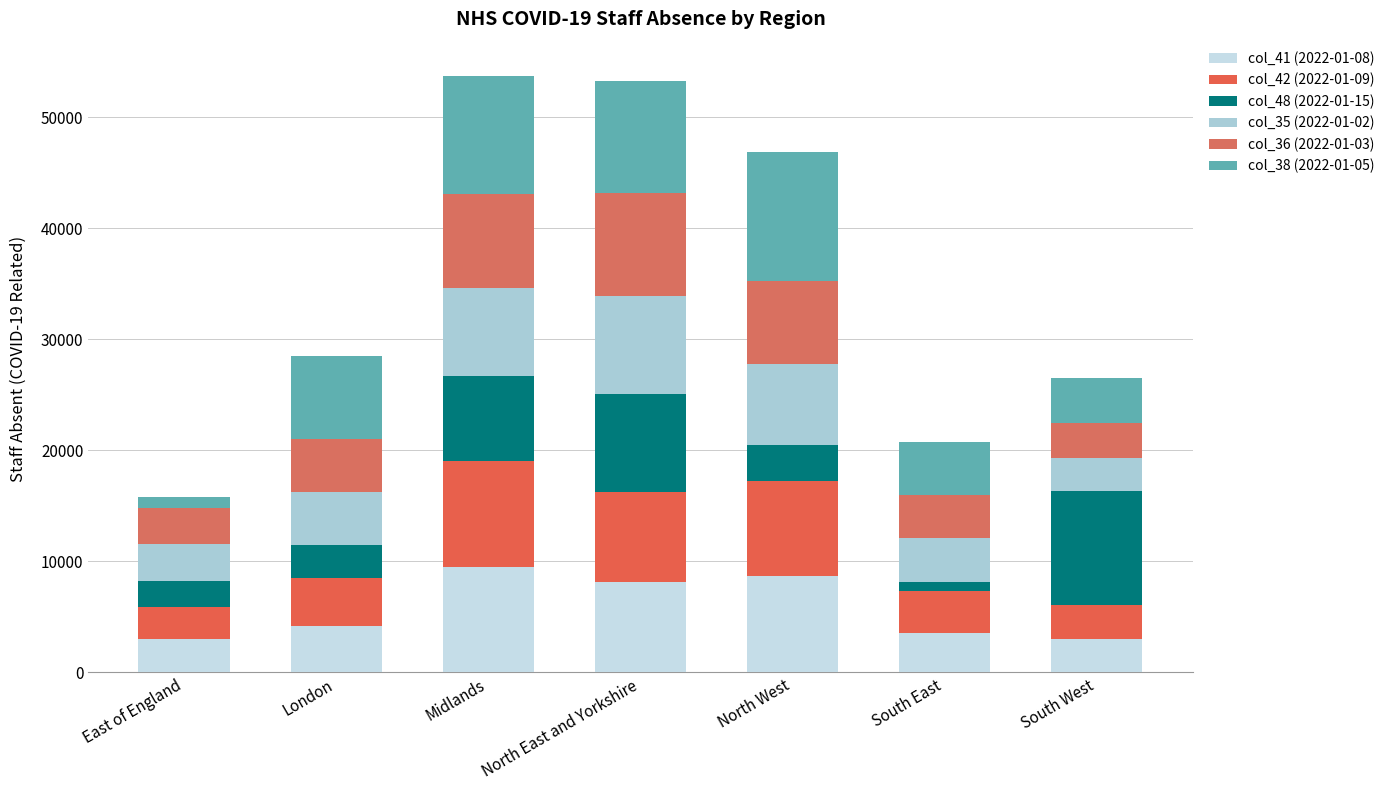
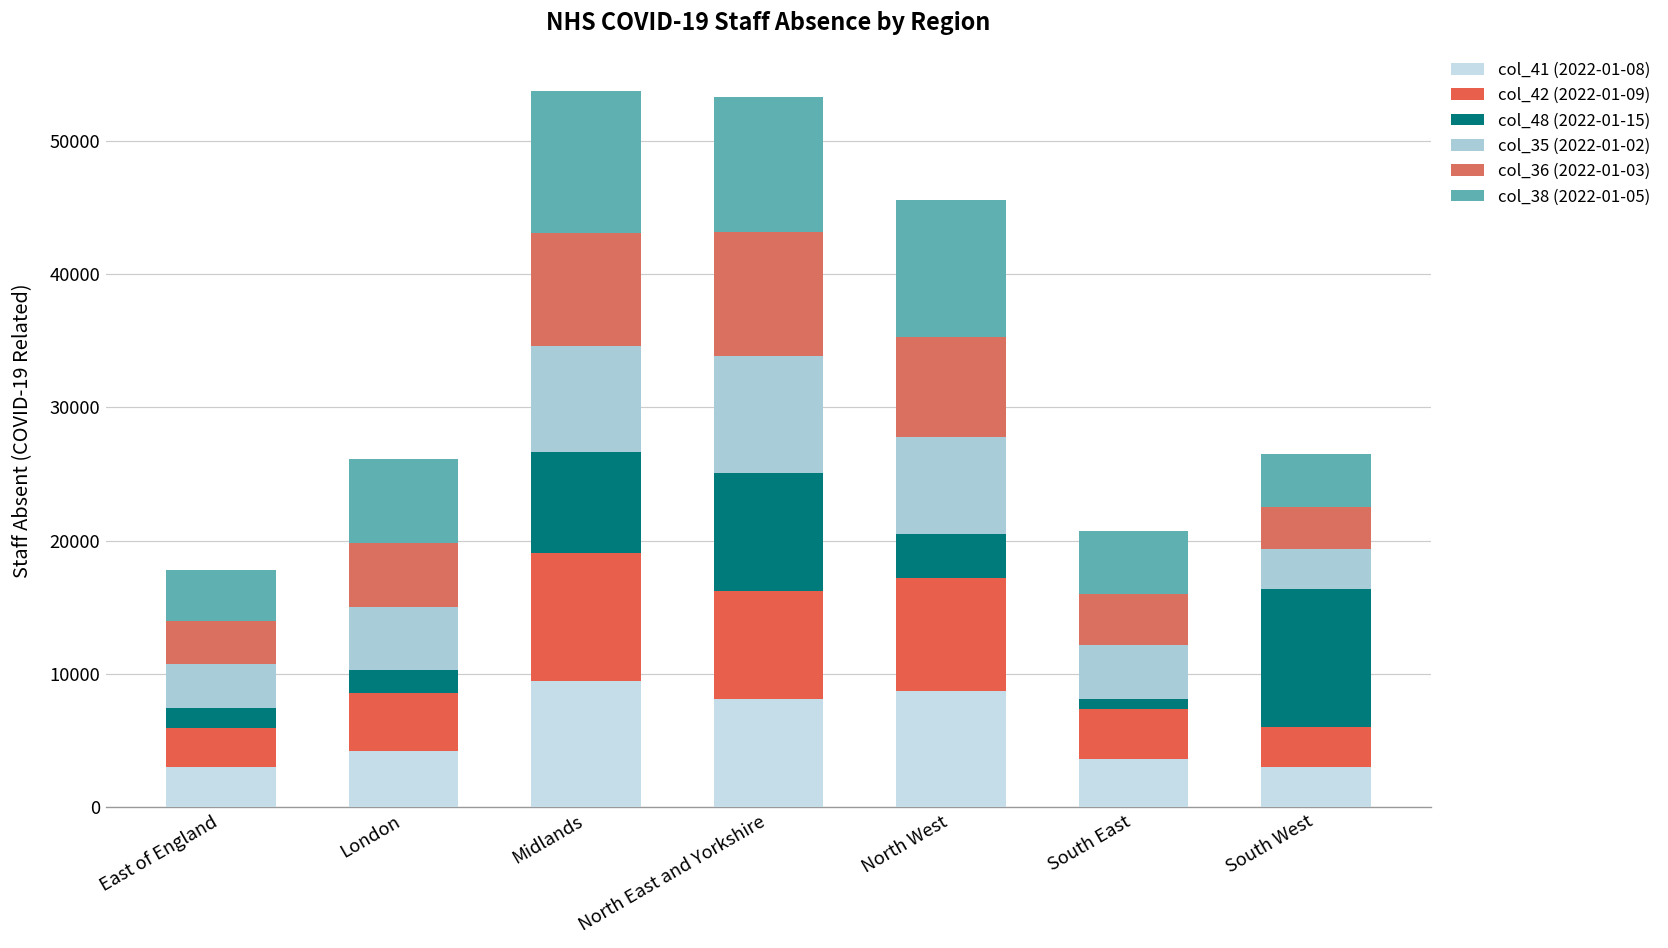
col_48 (2022-01-15), East of England: 2300 -> 1500
col_38 (2022-01-05), East of England: 900 -> 3800
col_48 (2022-01-15), London: 2900 -> 1700
col_38 (2022-01-05), London: 7400 -> 6300
col_38 (2022-01-05), North West: 11600 -> 10300
